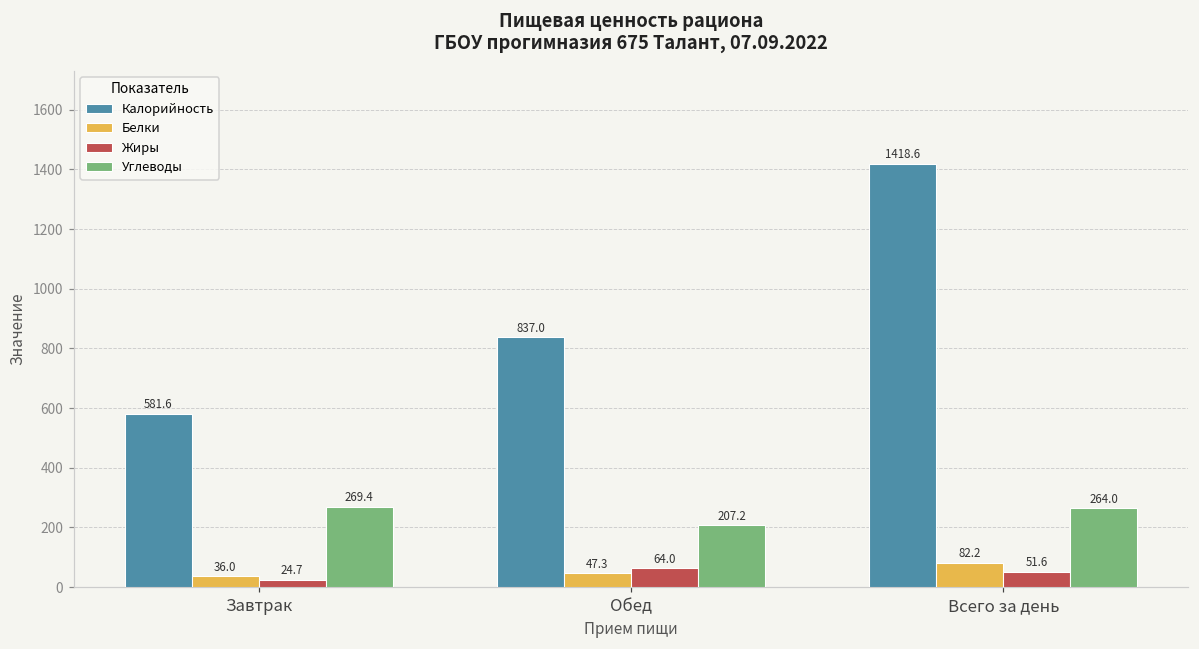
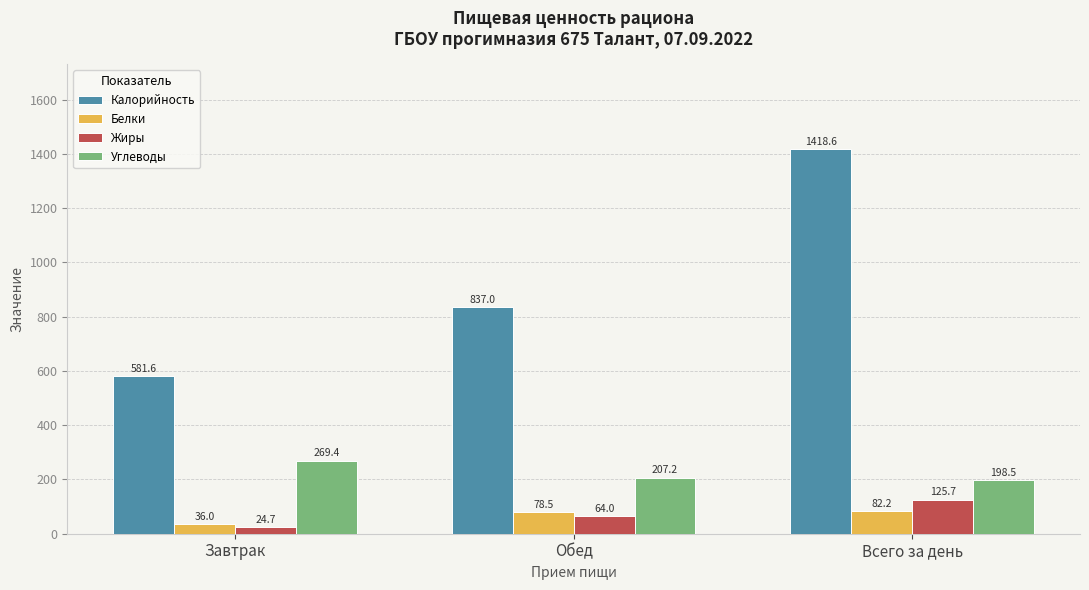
Белки, Обед: 47.3 -> 78.5
Жиры, Всего за день: 51.6 -> 125.7
Углеводы, Всего за день: 264.0 -> 198.5
